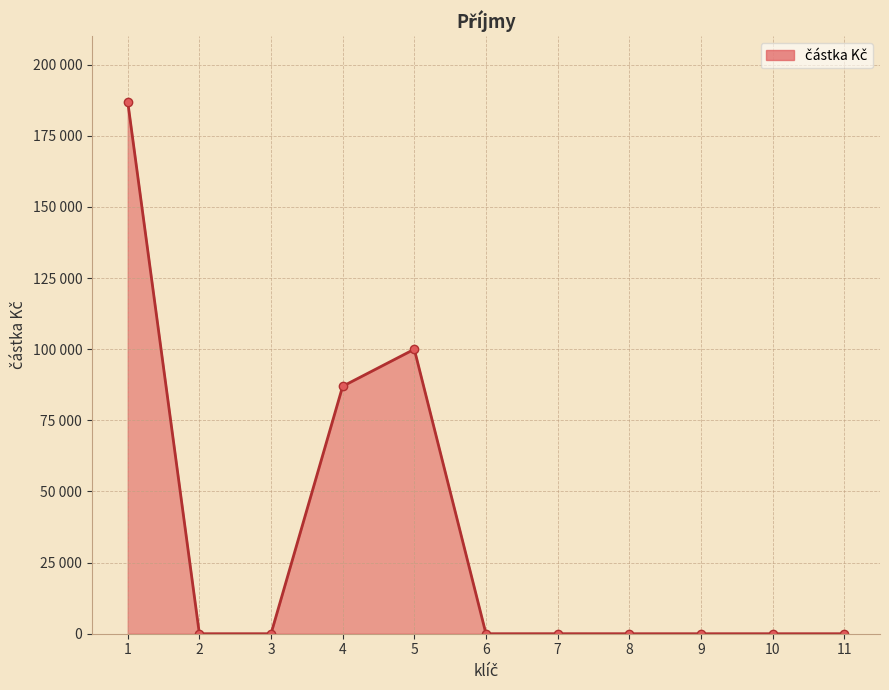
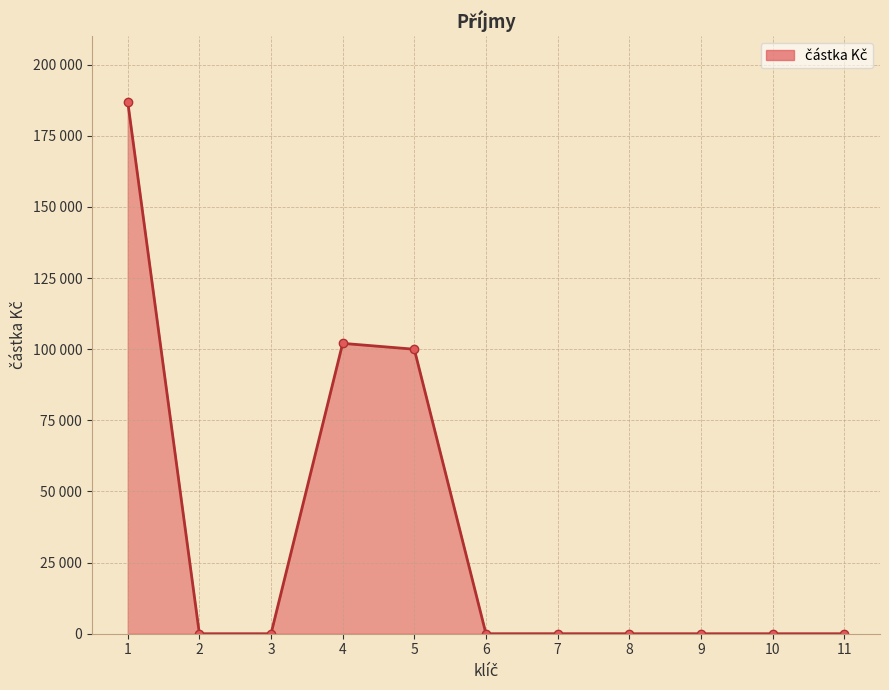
4: 87000 -> 102000
